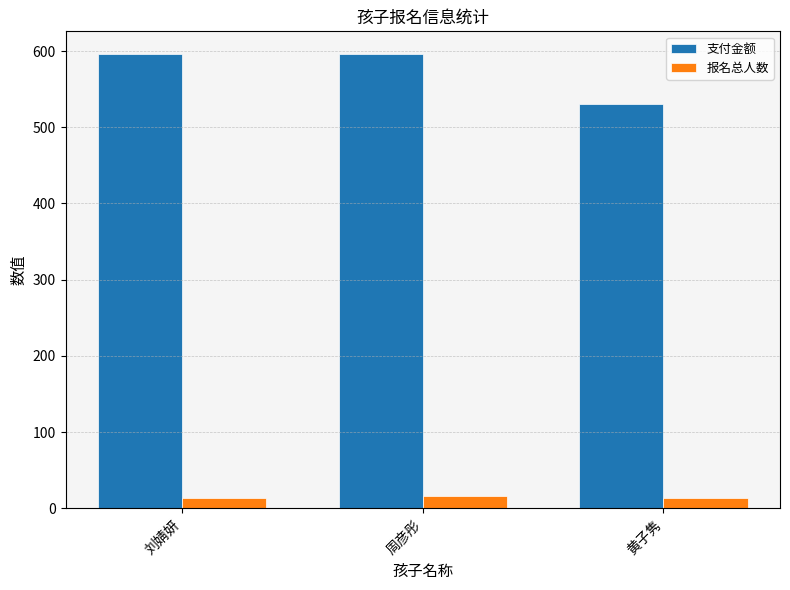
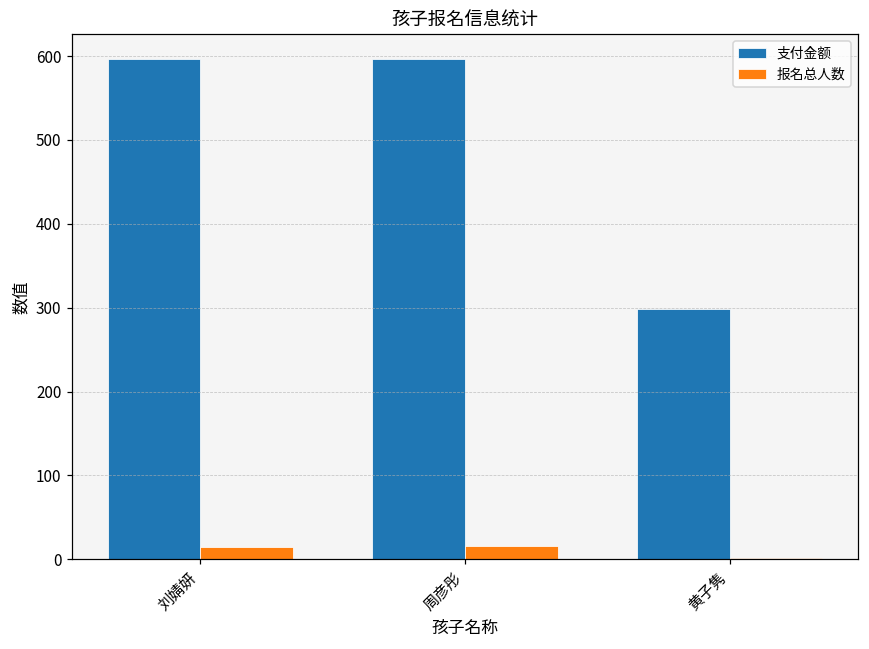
支付金额, 黄子隽: 530 -> 300
报名总人数, 黄子隽: 10 -> 0
